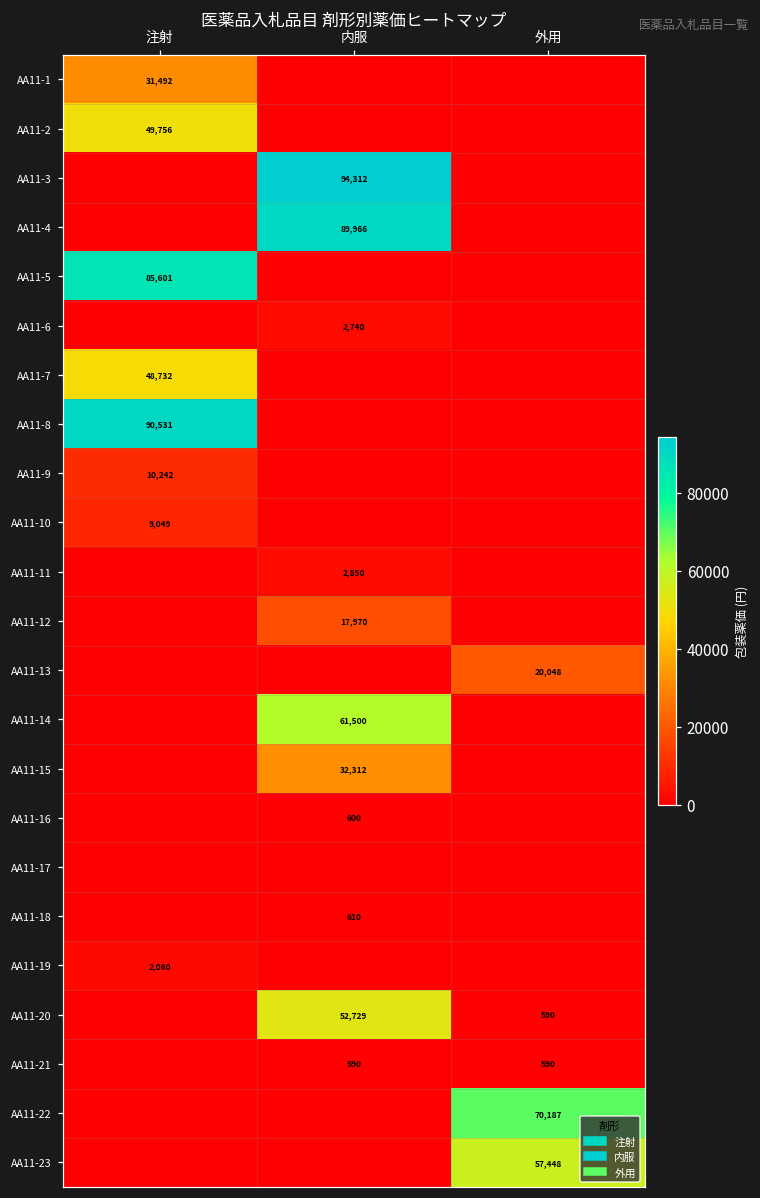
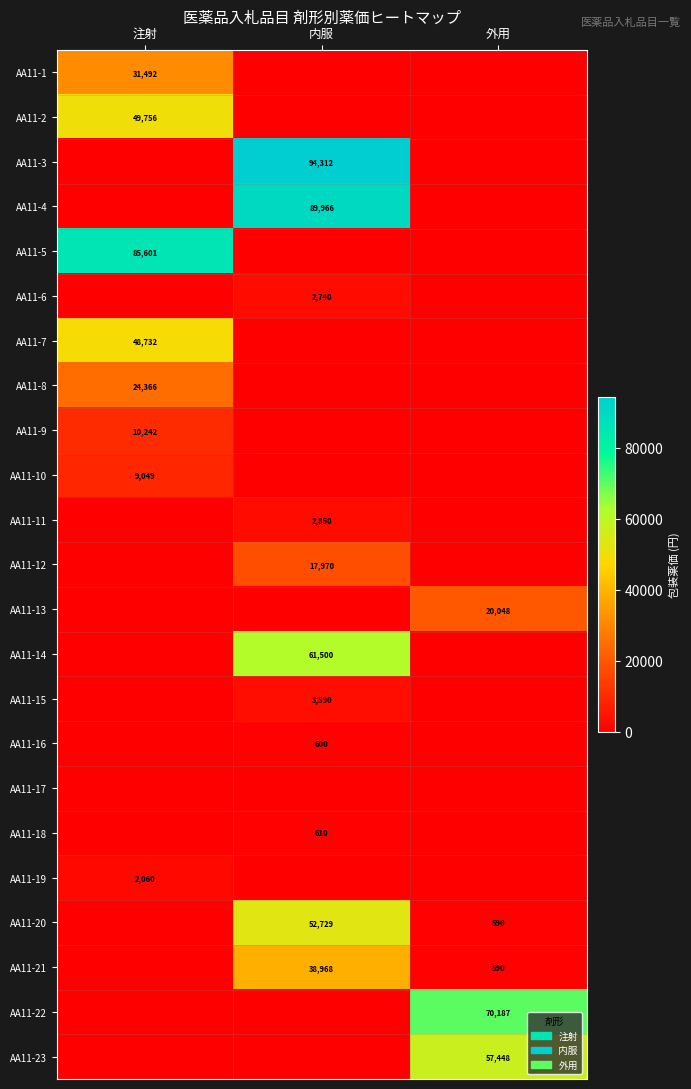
AA11-8, 注射: 90,531 -> 24,366
AA11-15, 内服: 32,312 -> 3,590
AA11-21, 内服: 590 -> 38,968
